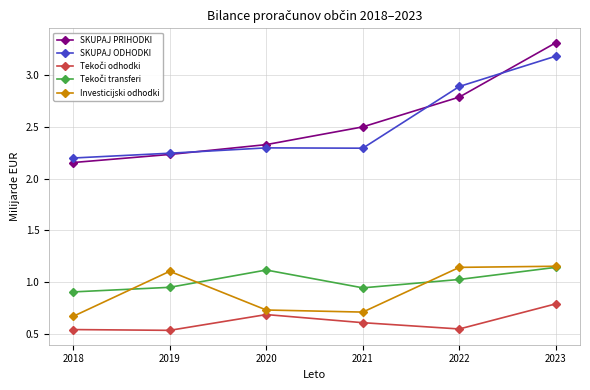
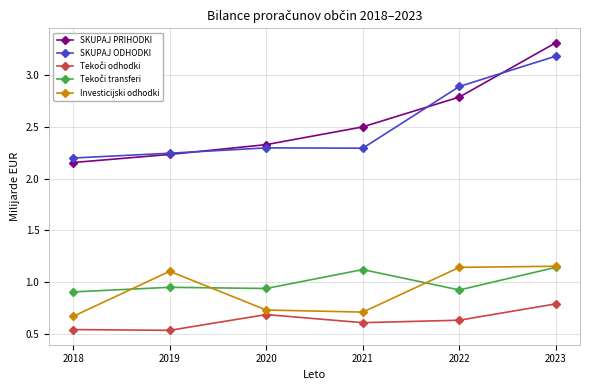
Tekoči transferi, 2020: 1.12 -> 0.94
Tekoči transferi, 2021: 0.95 -> 1.12
Tekoči odhodki, 2022: 0.55 -> 0.63
Tekoči transferi, 2022: 1.03 -> 0.93
